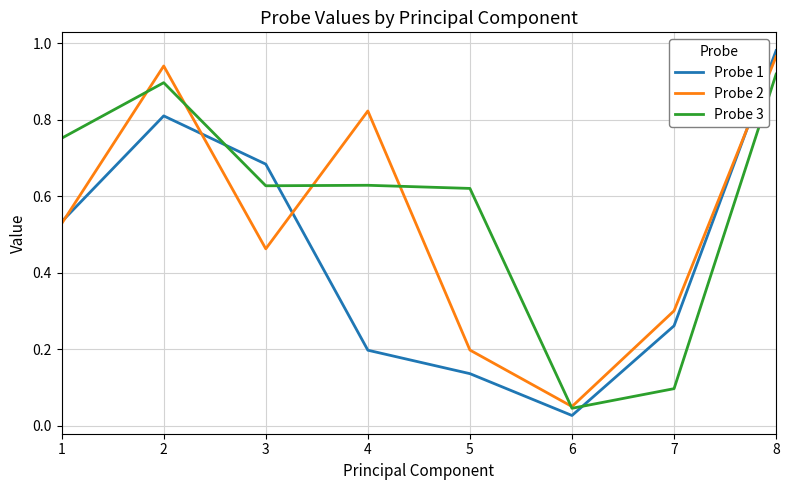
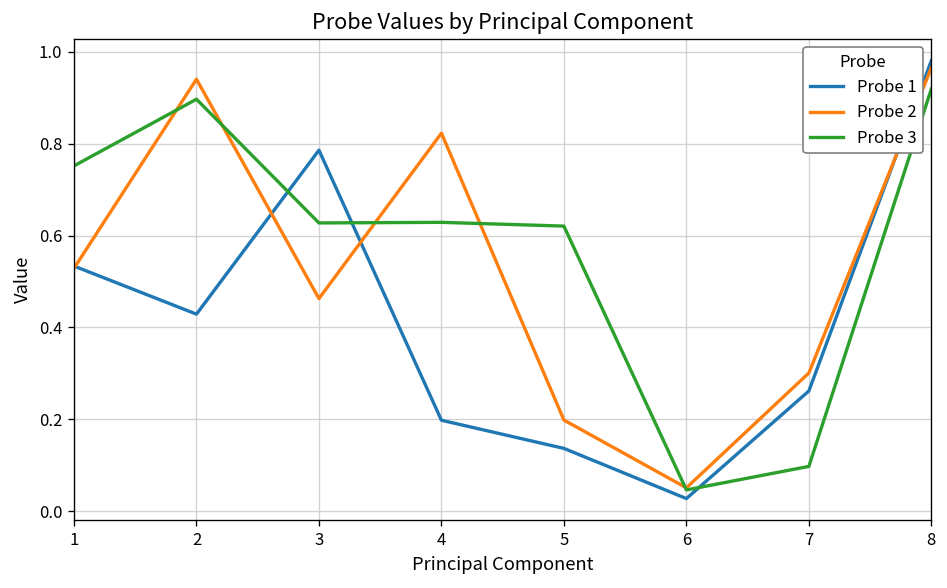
Probe 1, 2: 0.81 -> 0.43
Probe 1, 3: 0.68 -> 0.79
